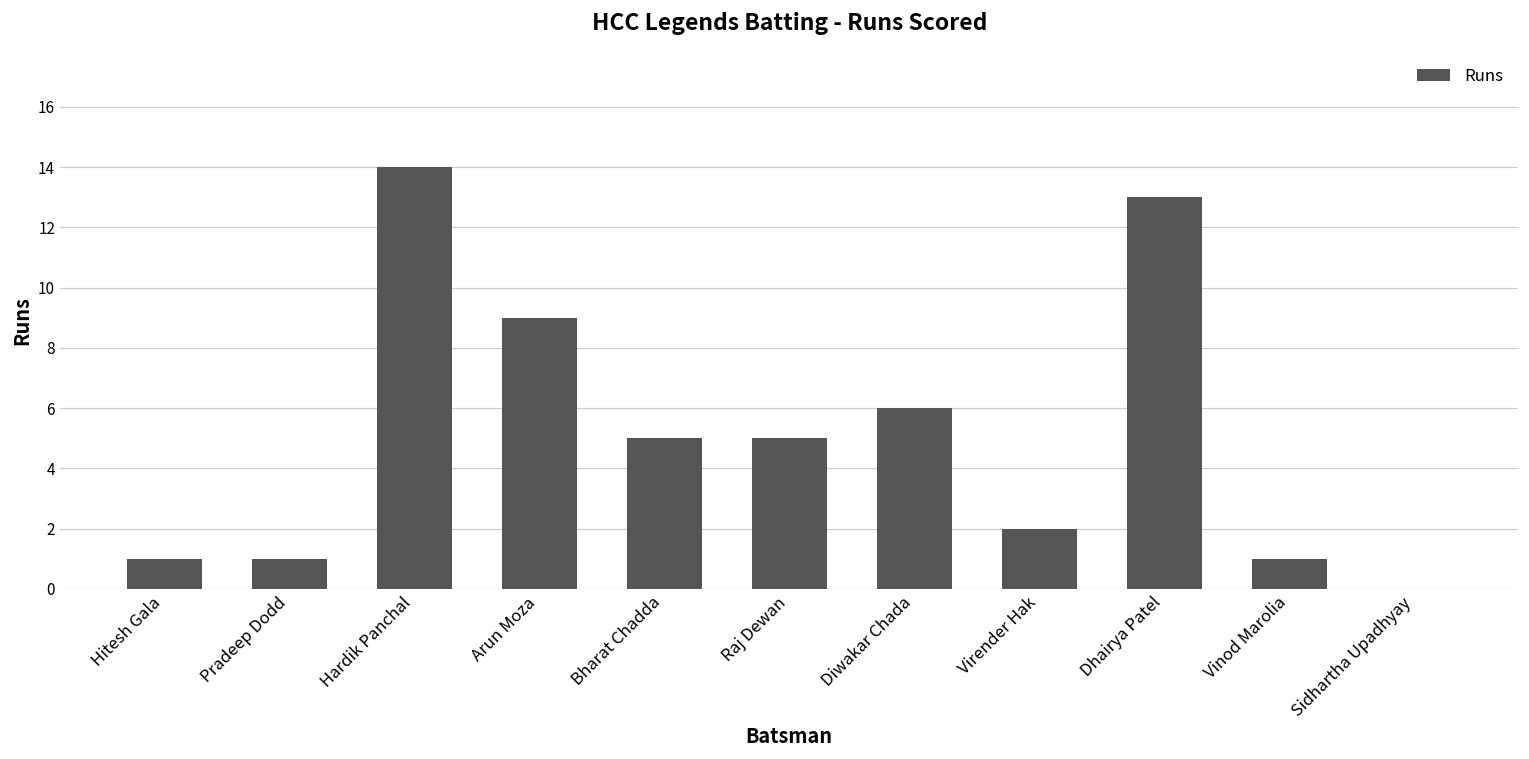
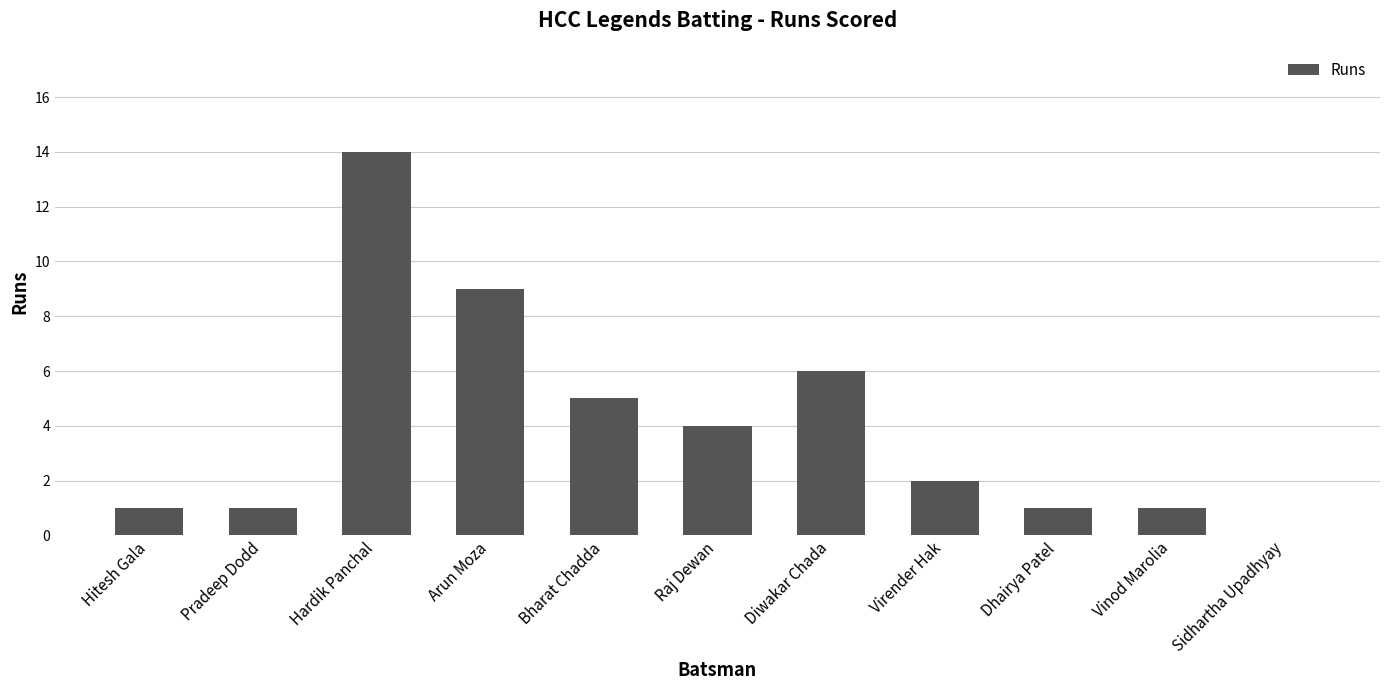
Raj Dewan: 5 -> 4
Dhairya Patel: 13 -> 1
